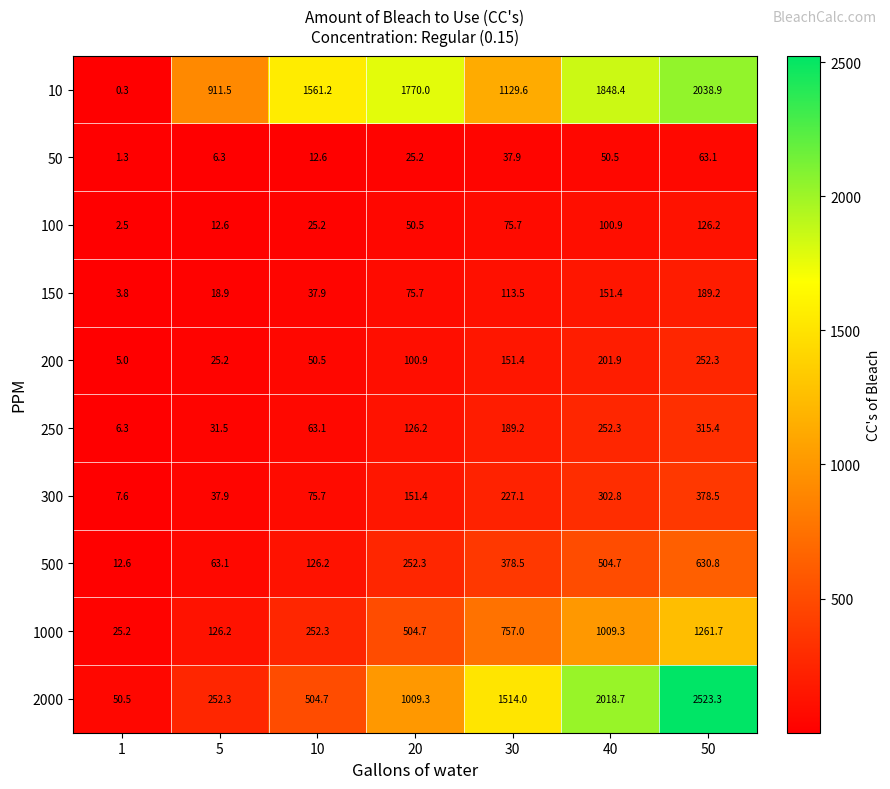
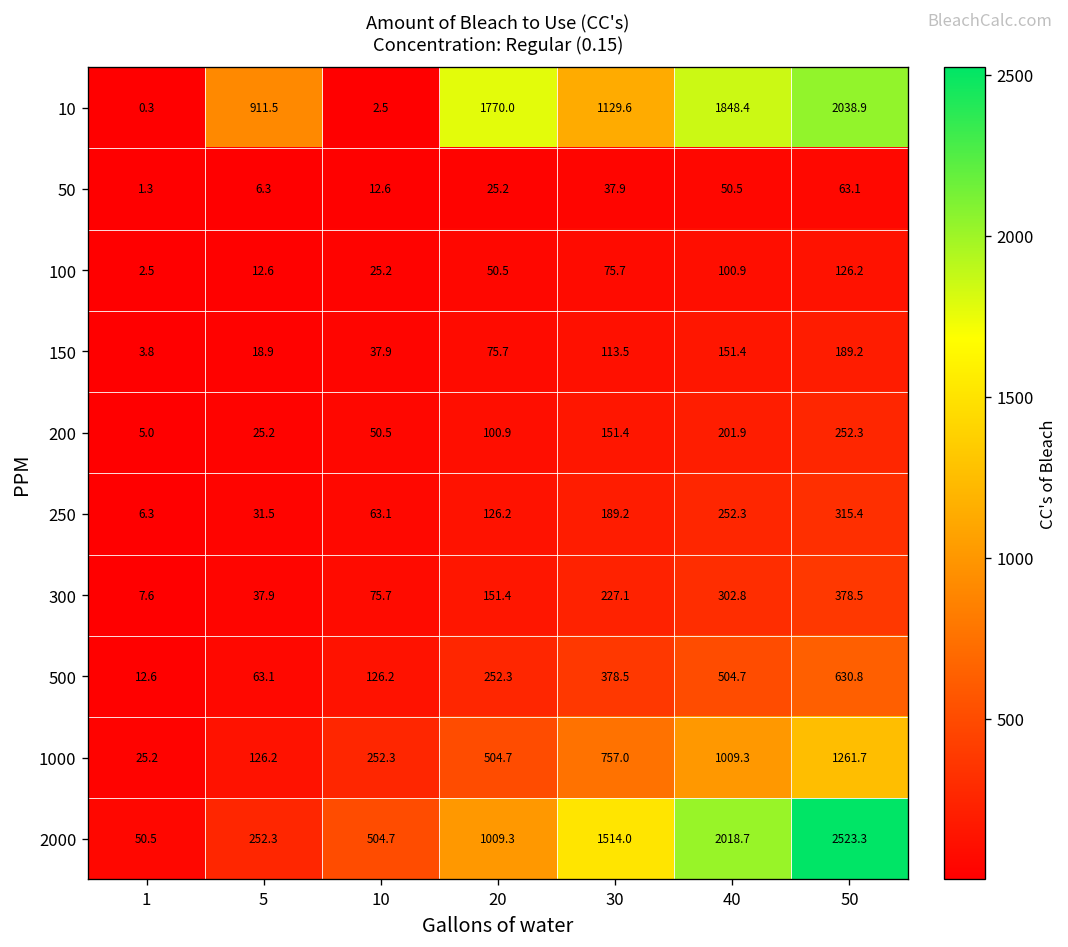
10, 10: 1561.2 -> 2.5
